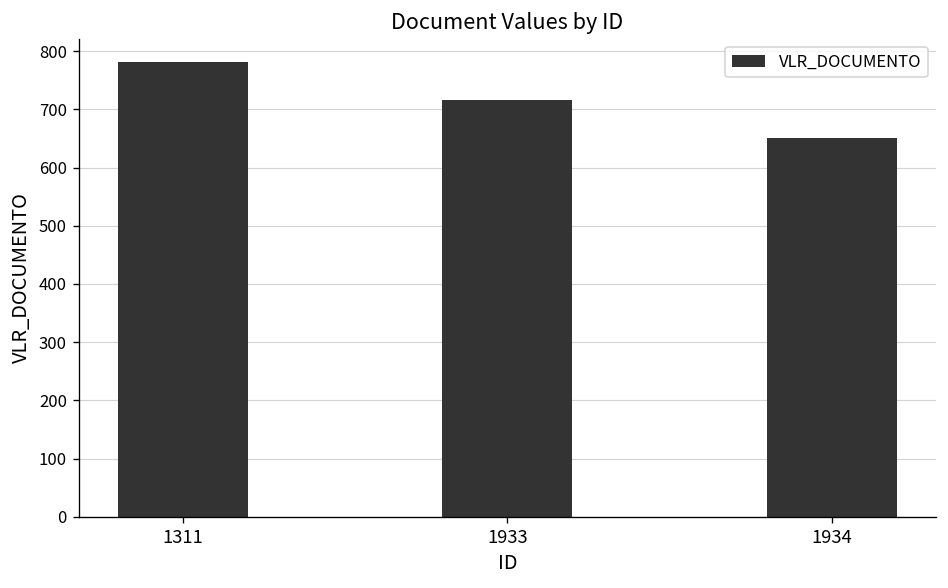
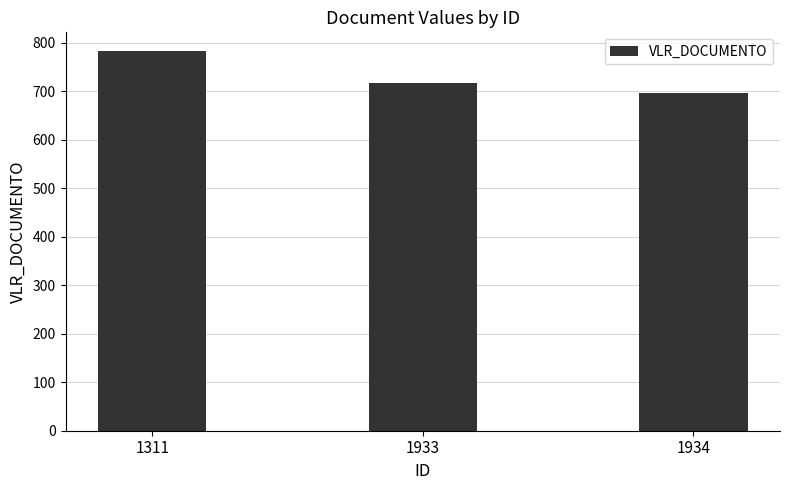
1934: 650 -> 700
